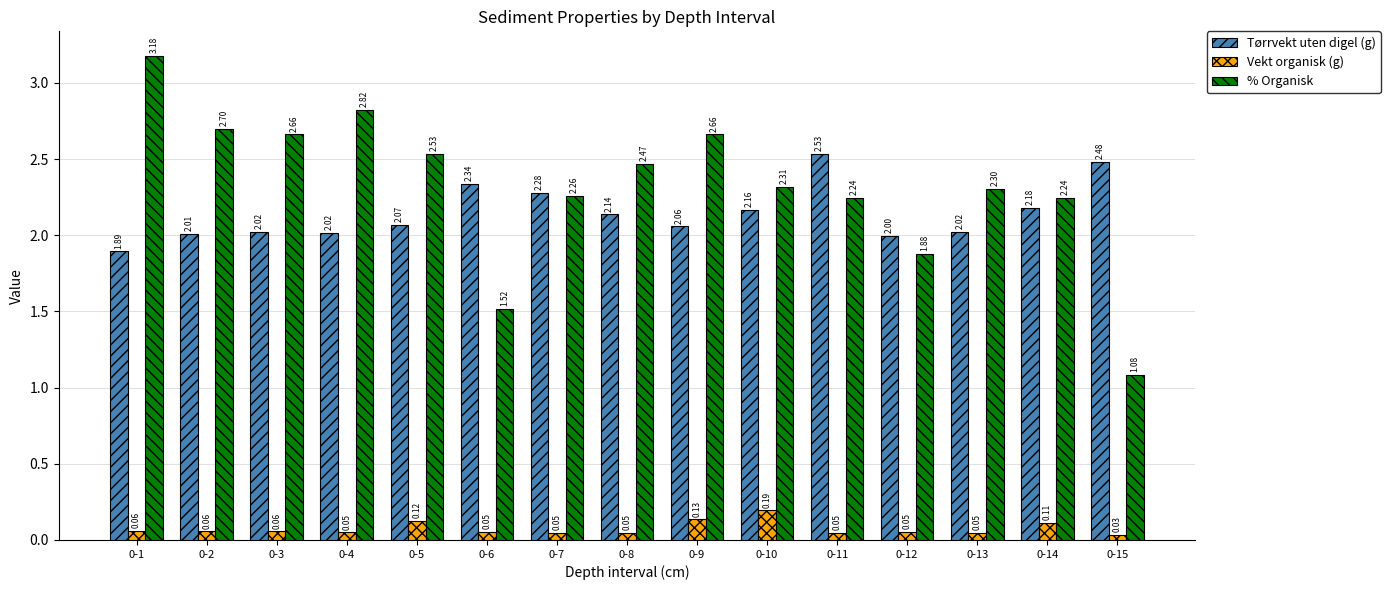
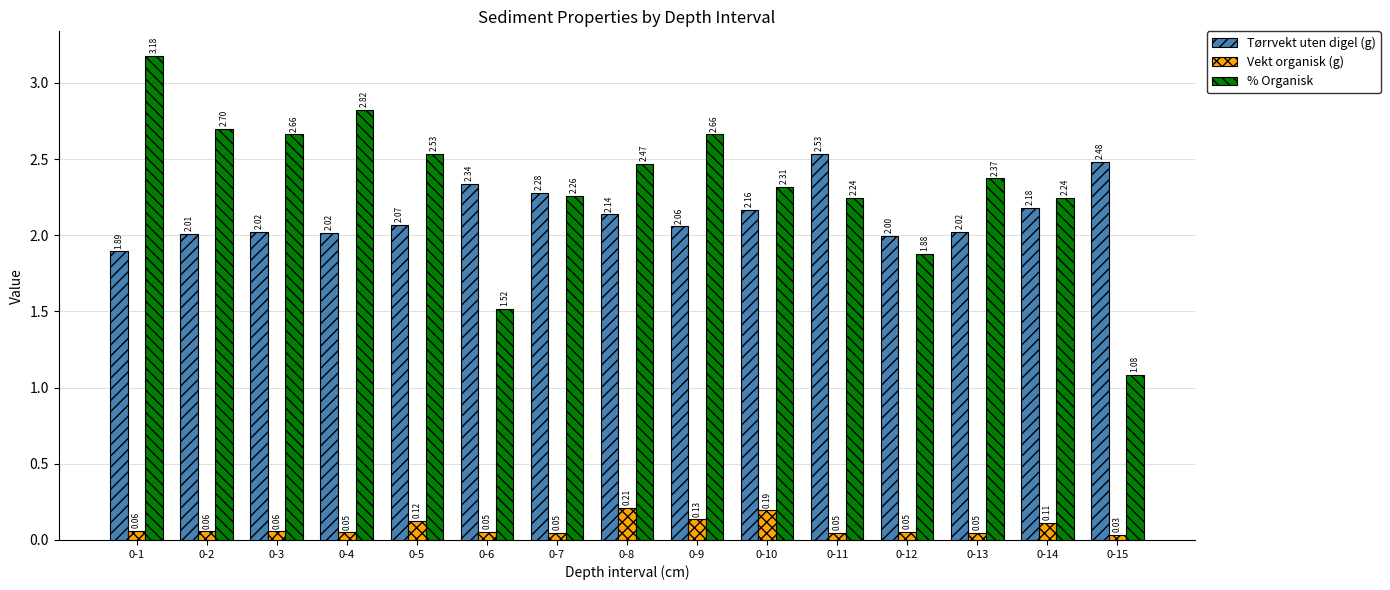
Vekt organisk (g), 0-8: 0.05 -> 0.21
% Organisk, 0-13: 2.30 -> 2.37
